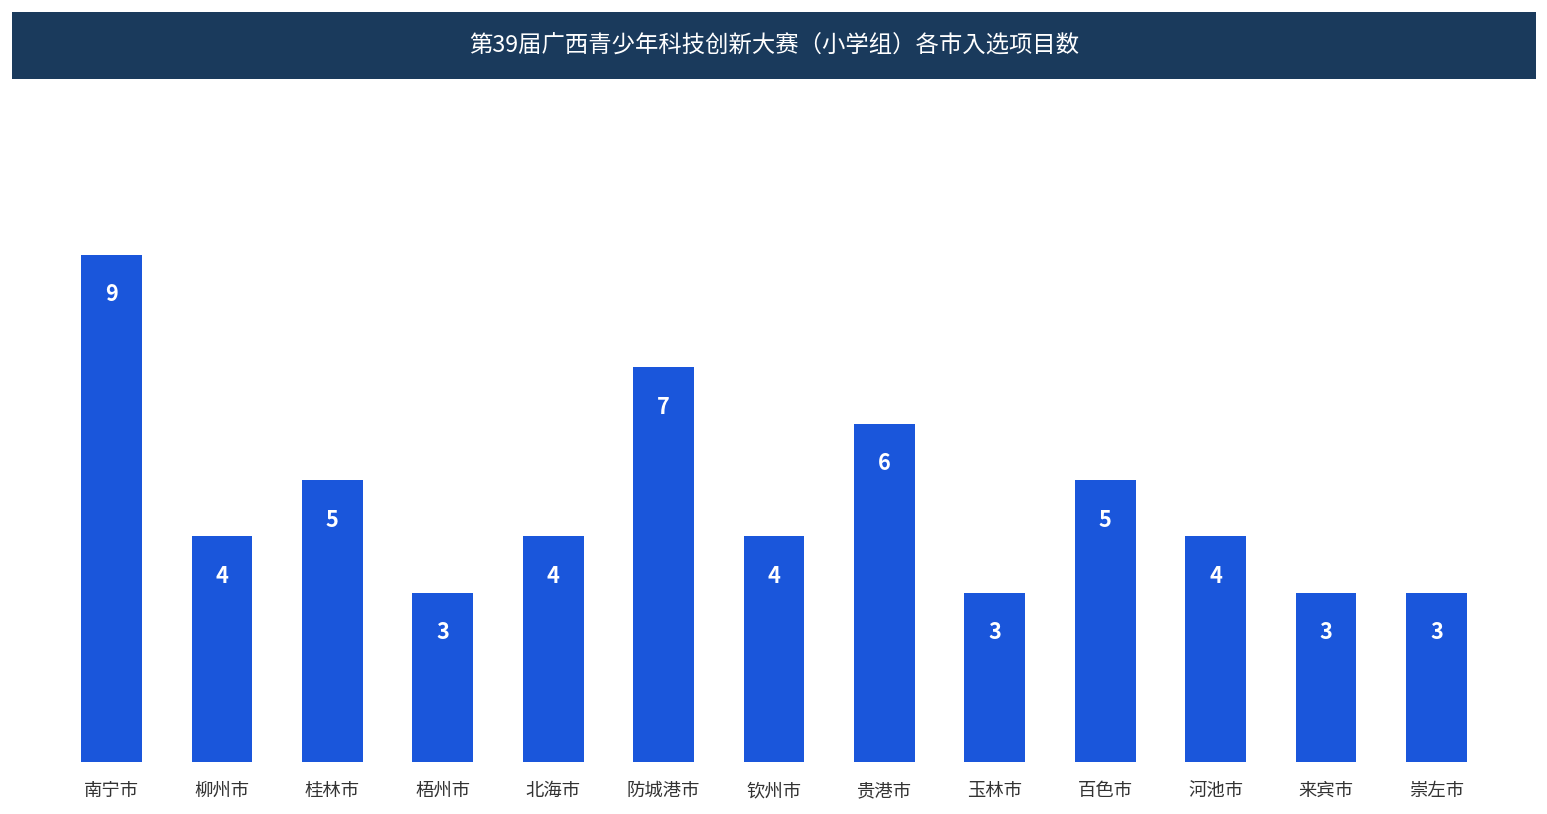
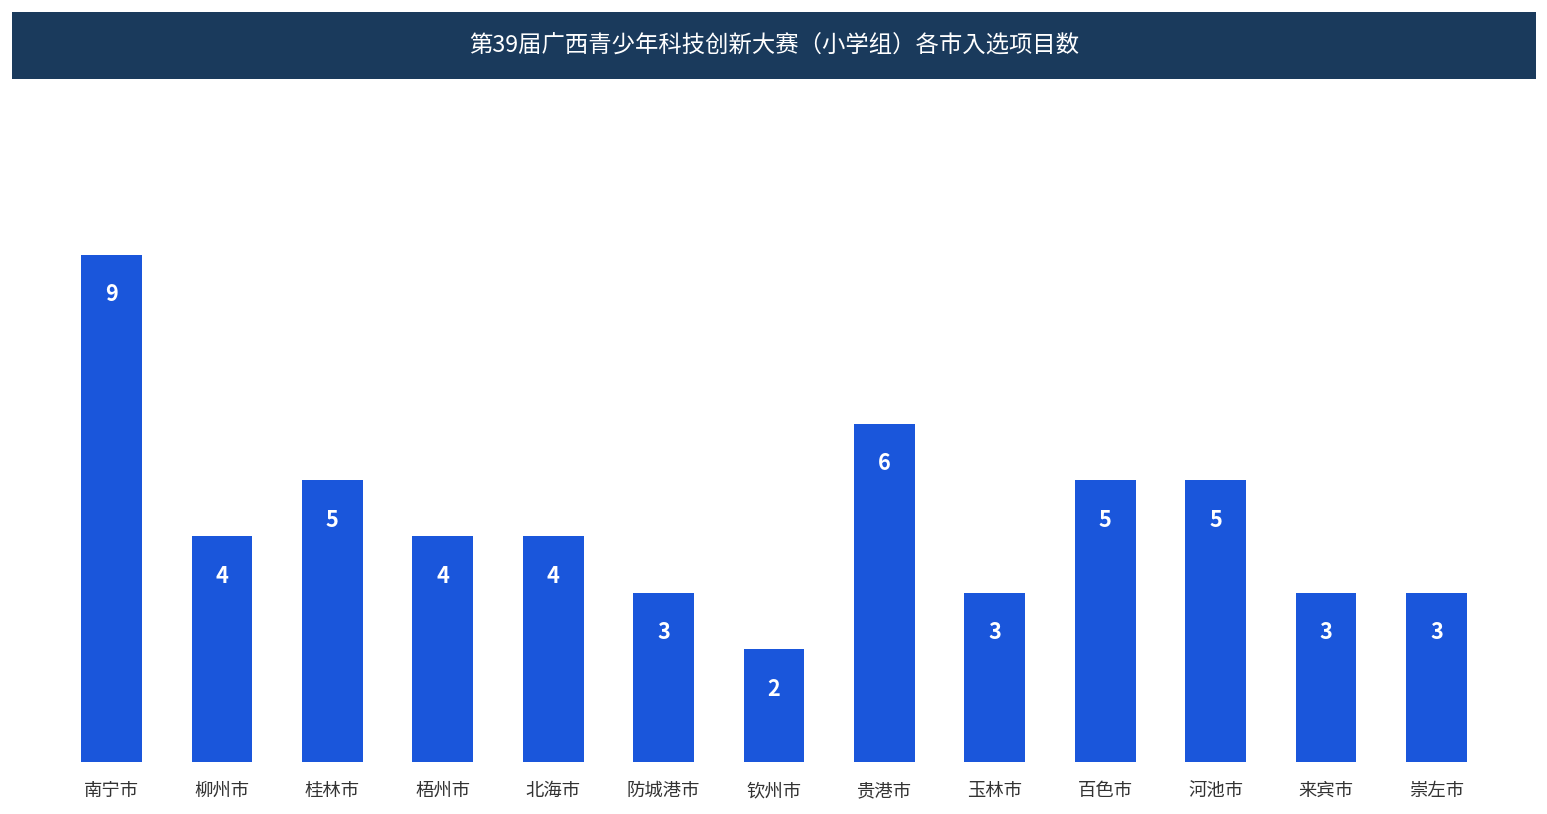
梧州市: 3 -> 4
防城港市: 7 -> 3
钦州市: 4 -> 2
河池市: 4 -> 5
